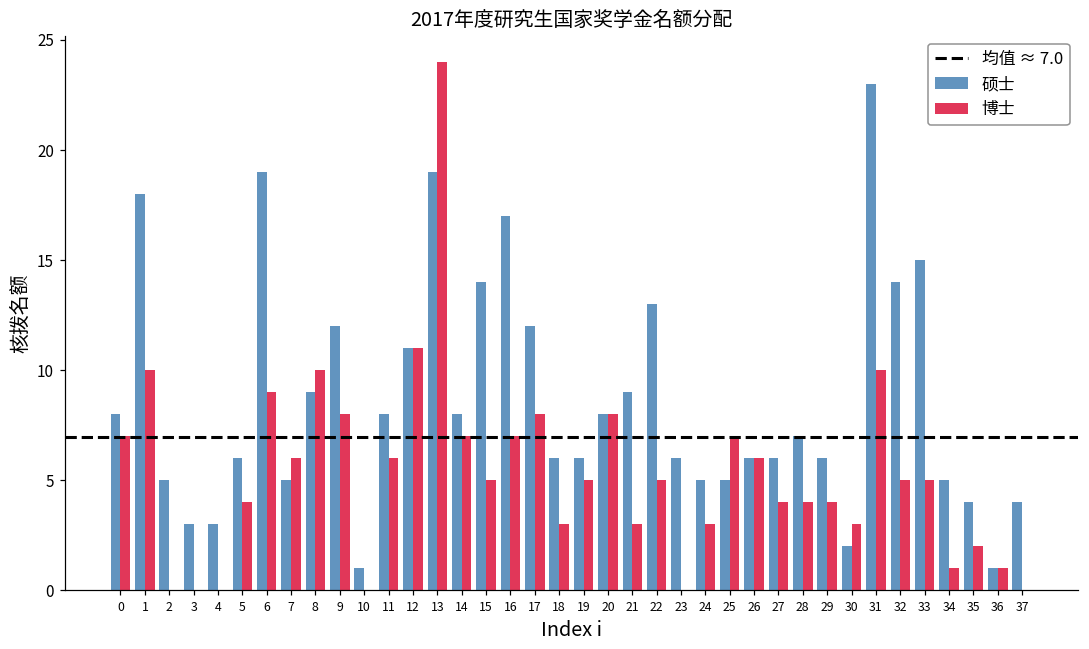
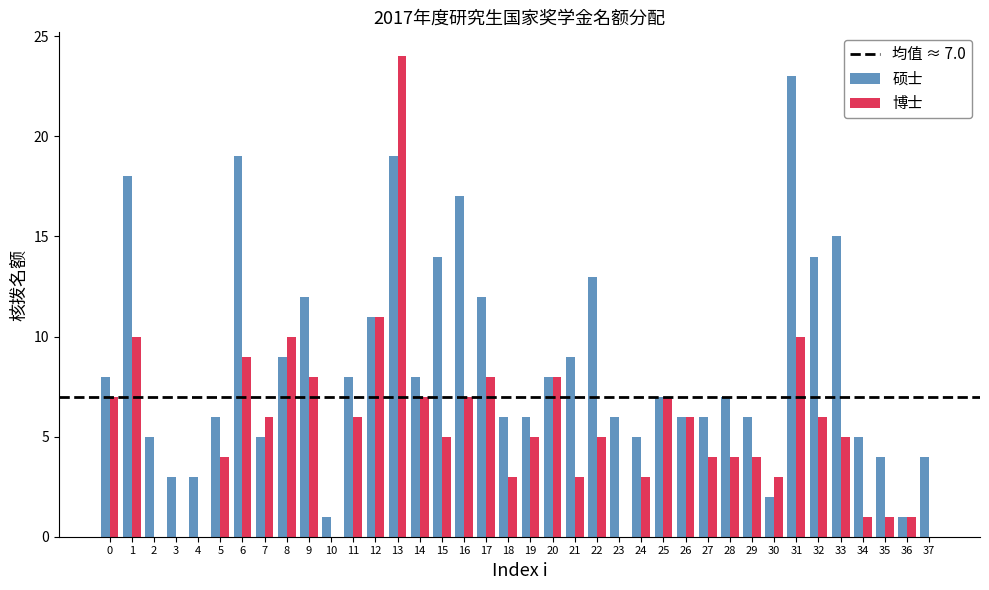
硕士, 25: 5 -> 7
博士, 32: 5 -> 6
博士, 35: 2 -> 1
